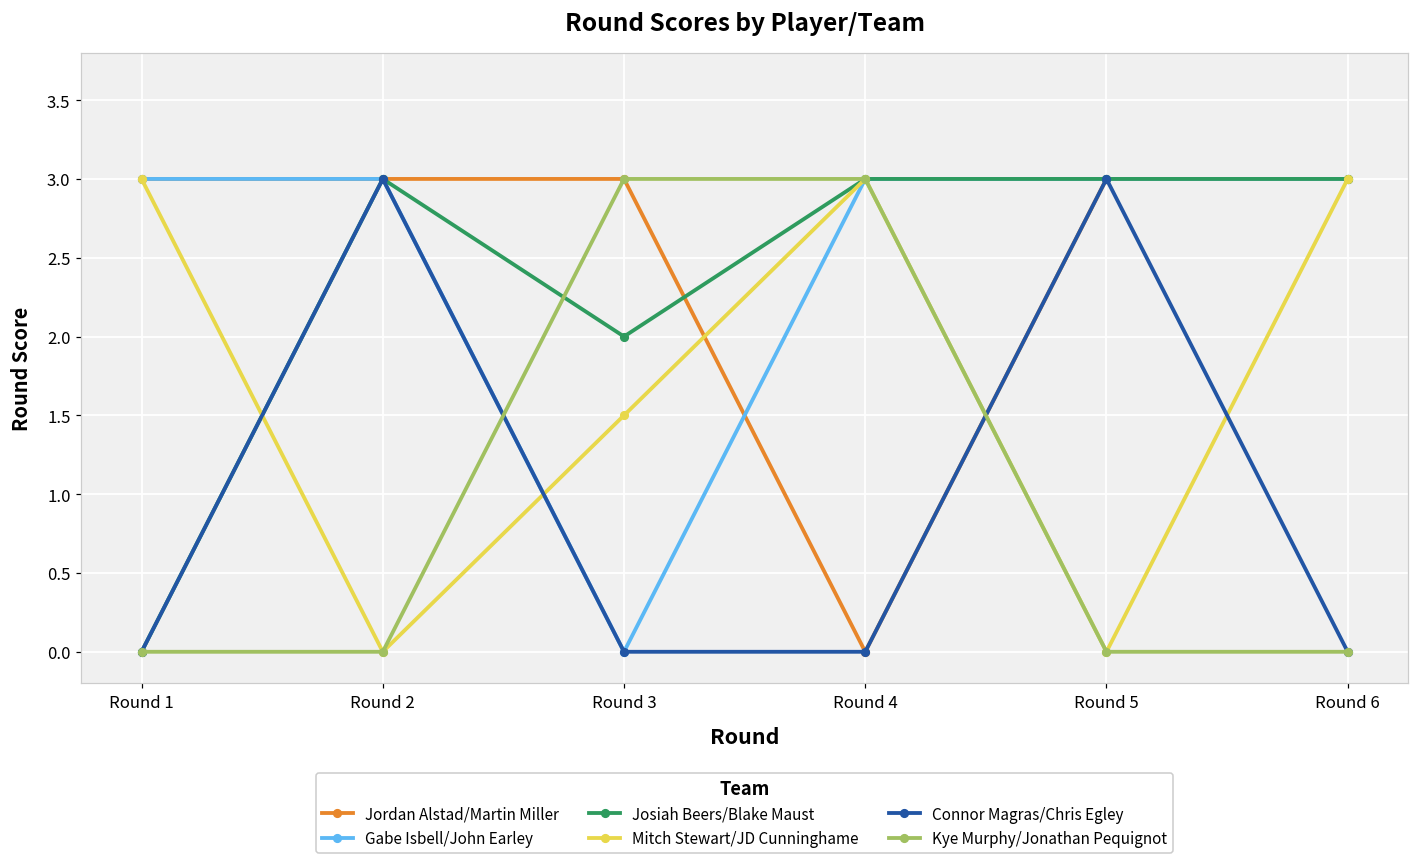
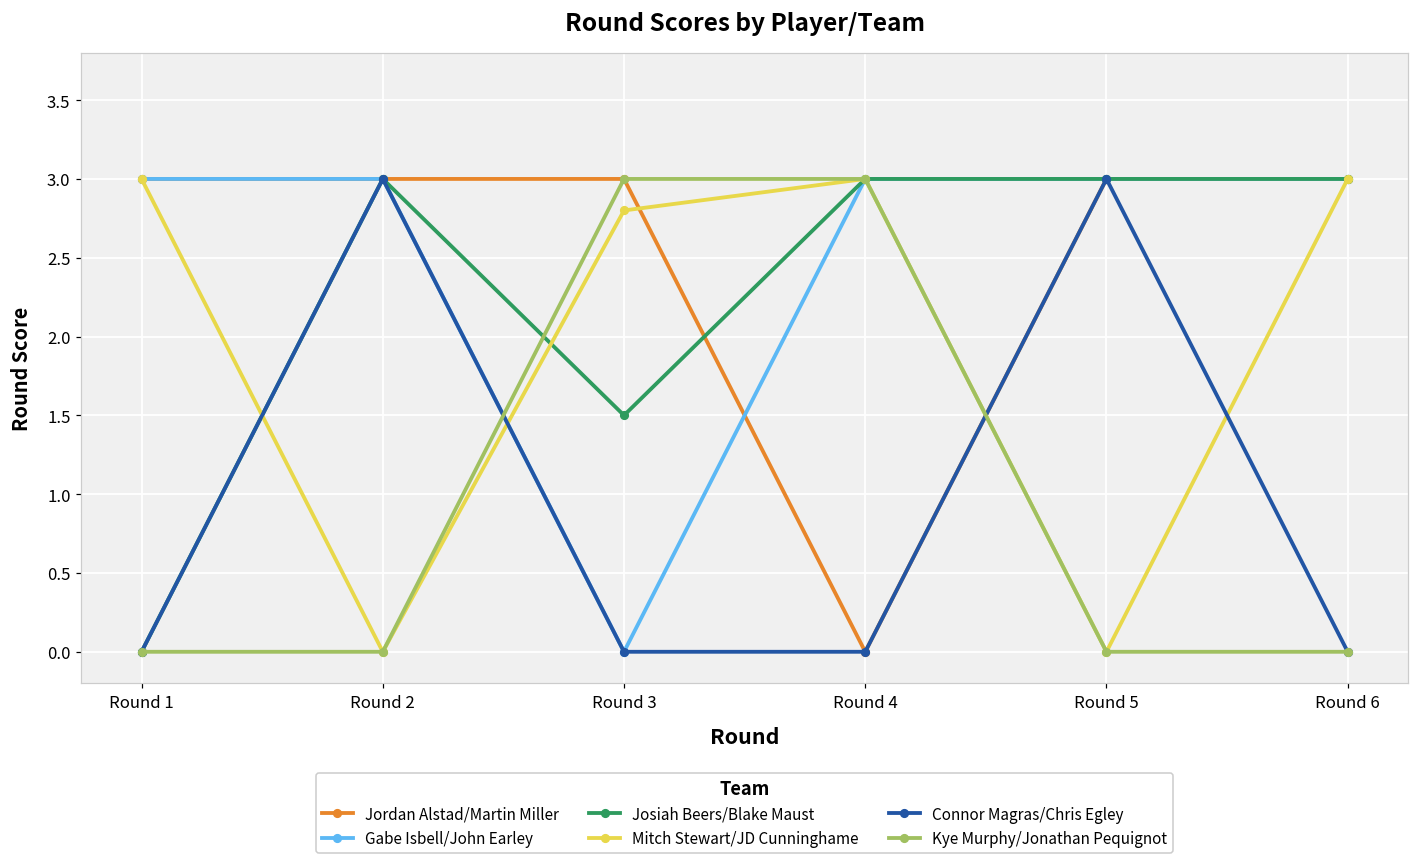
Josiah Beers/Blake Maust, Round 3: 2.0 -> 1.5
Mitch Stewart/JD Cunninghame, Round 3: 1.5 -> 2.8
